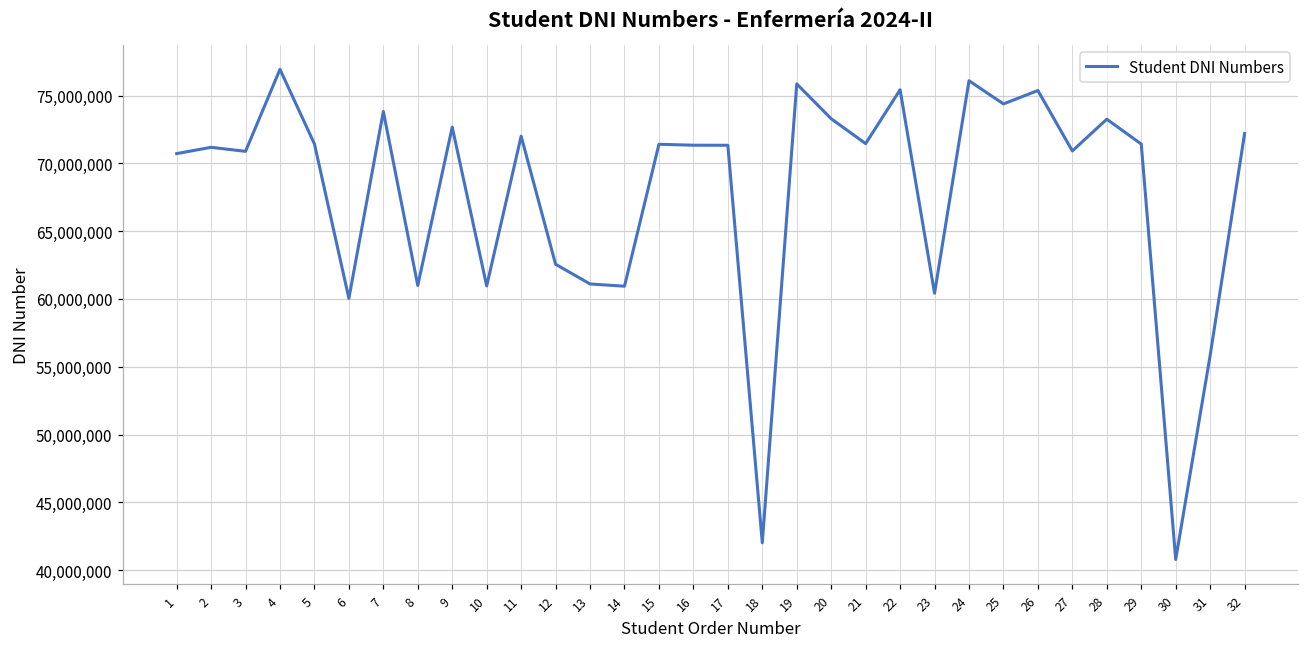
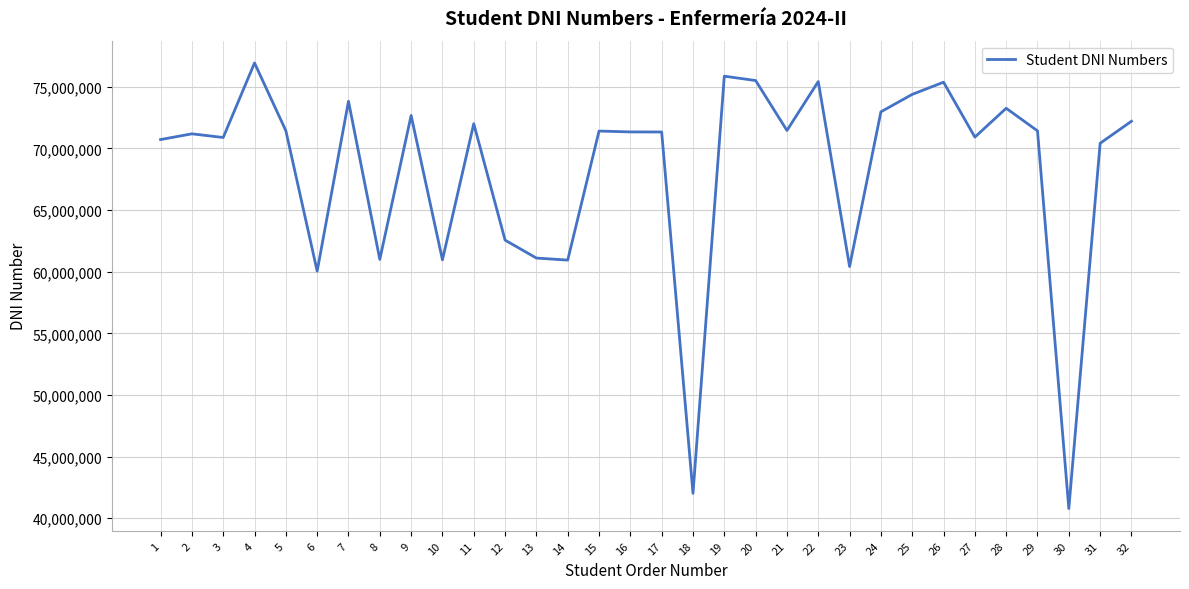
20: 73,300,000 -> 75,500,000
24: 76,100,000 -> 73,000,000
31: 55,800,000 -> 70,400,000
